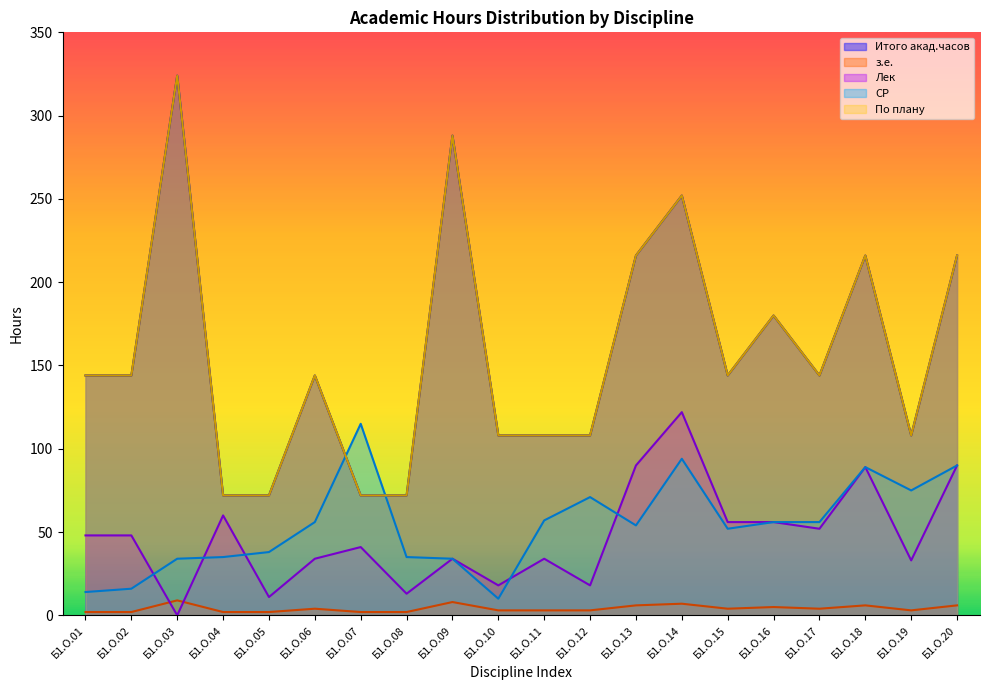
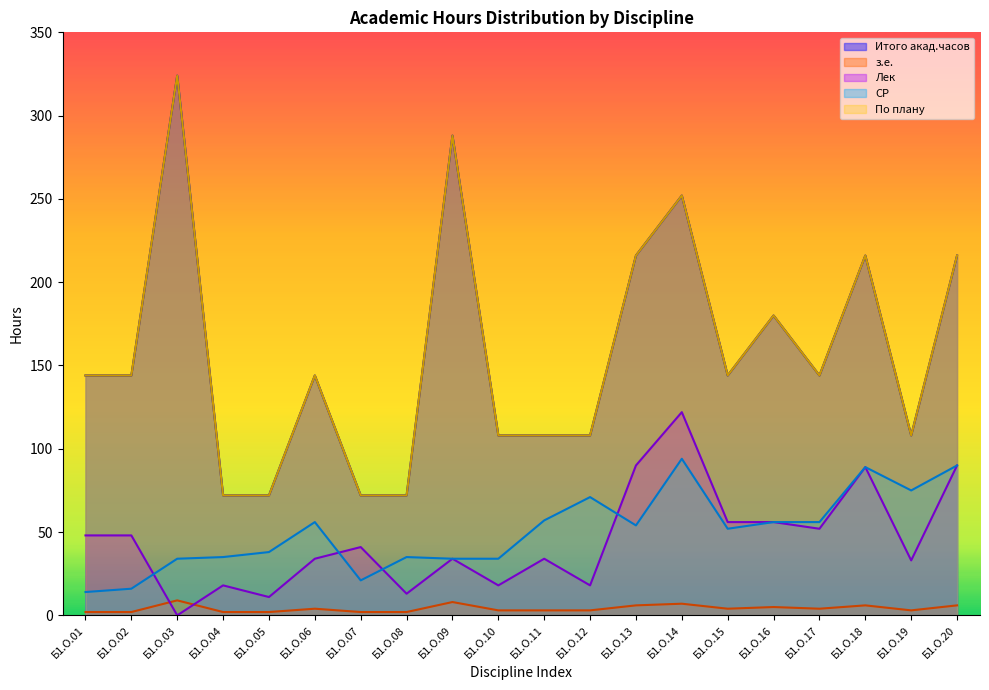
Лек, Б1.О.04: 60 -> 18
СР, Б1.О.07: 115 -> 21
СР, Б1.О.10: 10 -> 34
